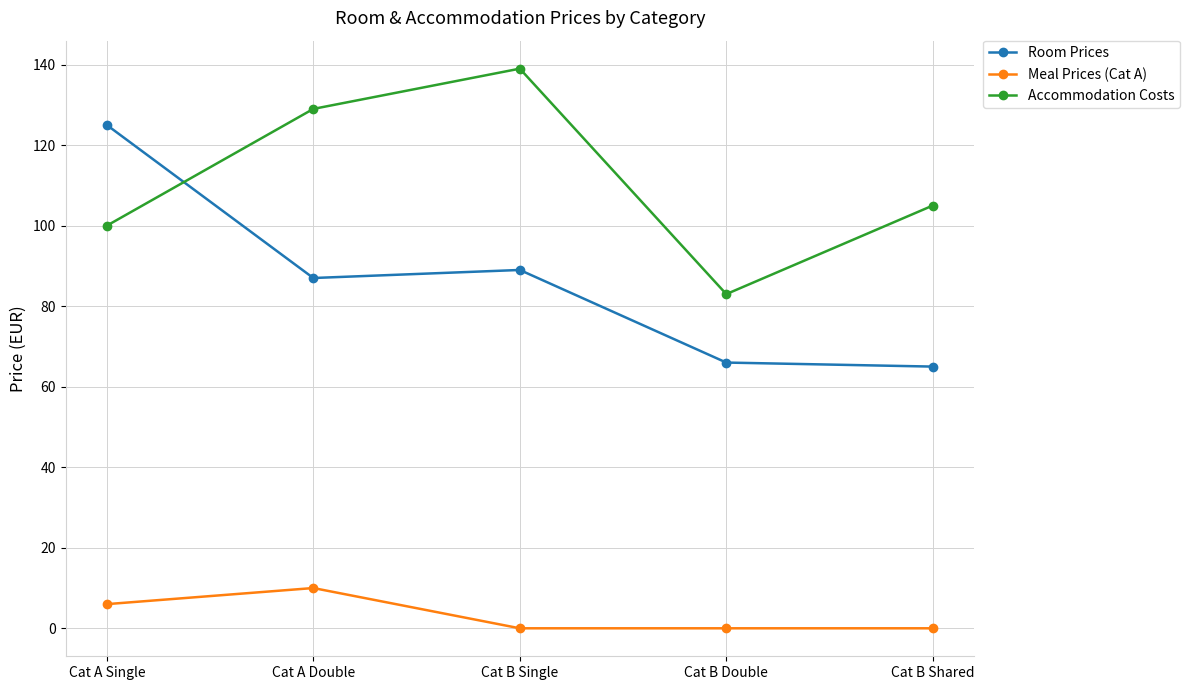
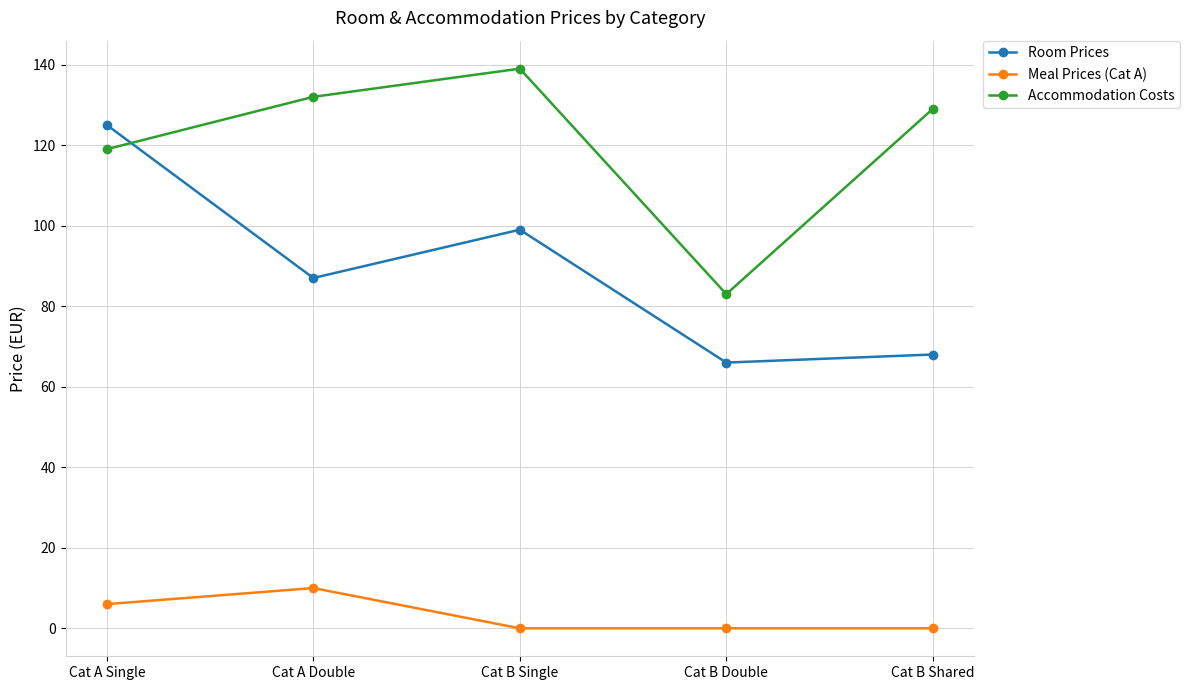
Accommodation Costs, Cat A Single: 100 -> 119
Accommodation Costs, Cat A Double: 129 -> 132
Room Prices, Cat B Single: 89 -> 99
Room Prices, Cat B Shared: 65 -> 68
Accommodation Costs, Cat B Shared: 105 -> 129
